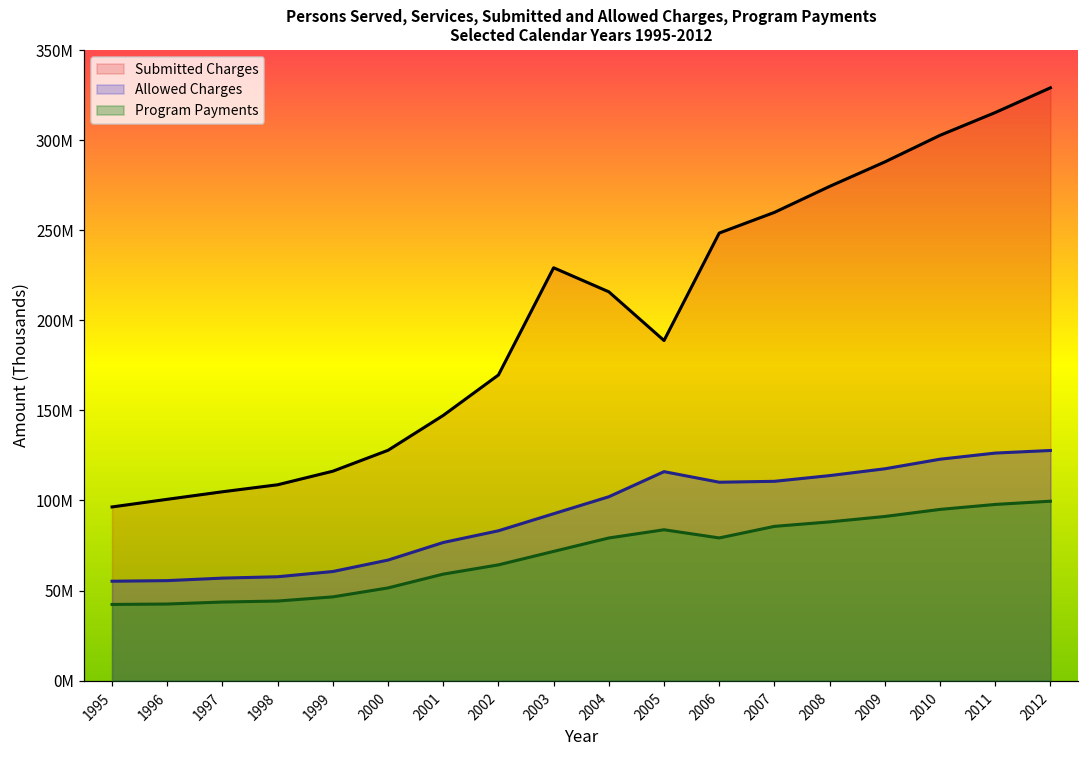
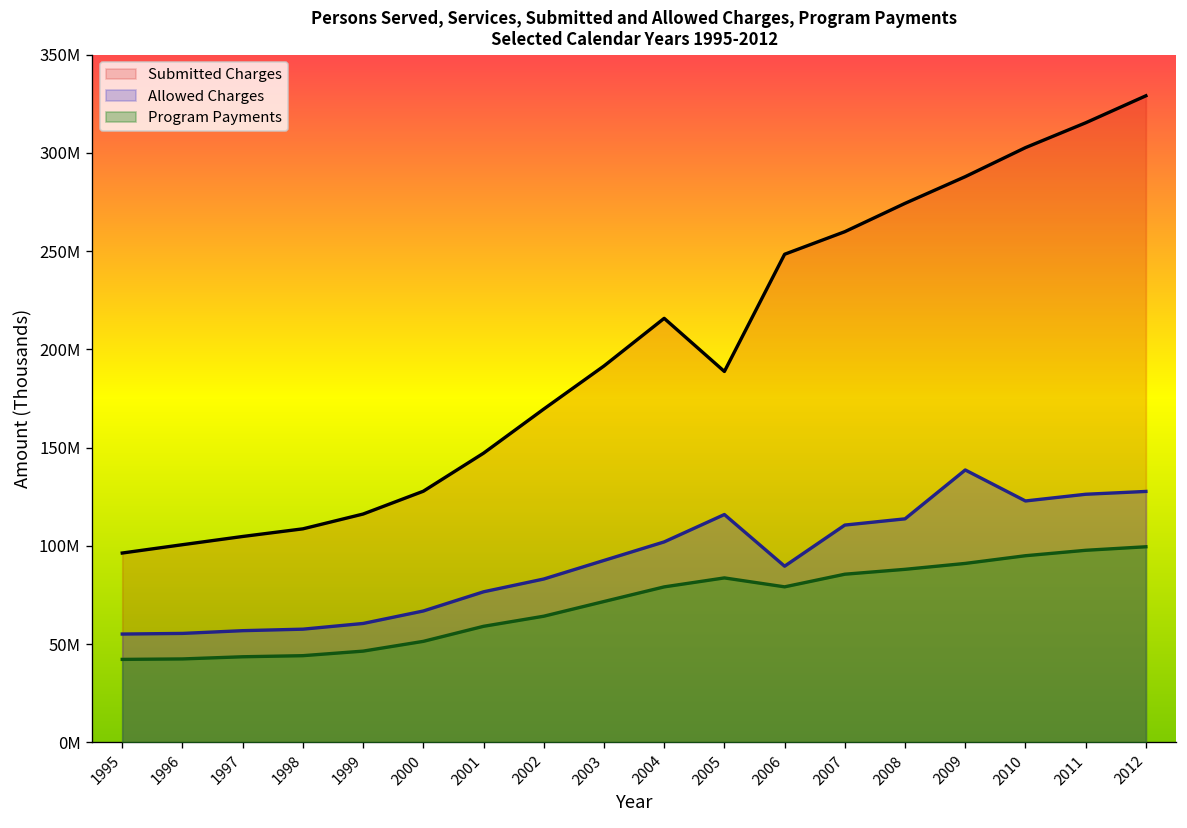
Submitted Charges, 2003: 229000000 -> 192000000
Allowed Charges, 2006: 110000000 -> 90000000
Allowed Charges, 2009: 118000000 -> 139000000
